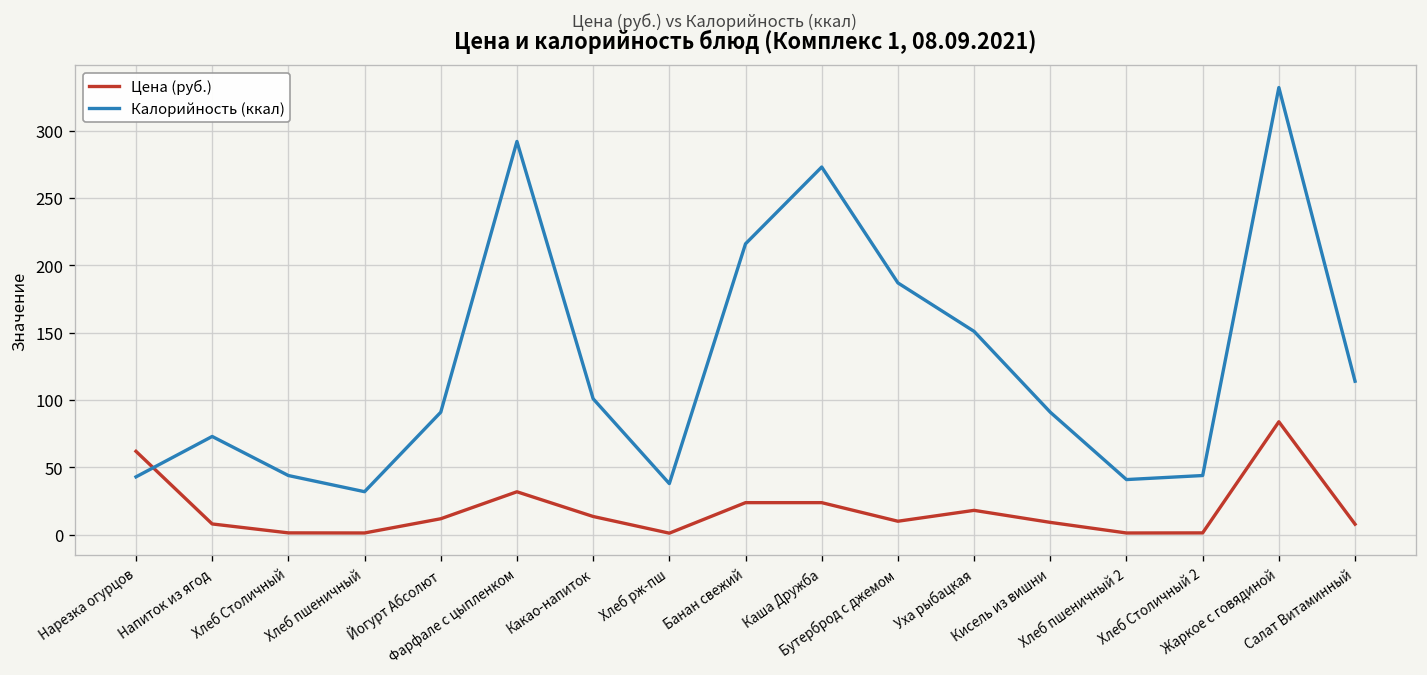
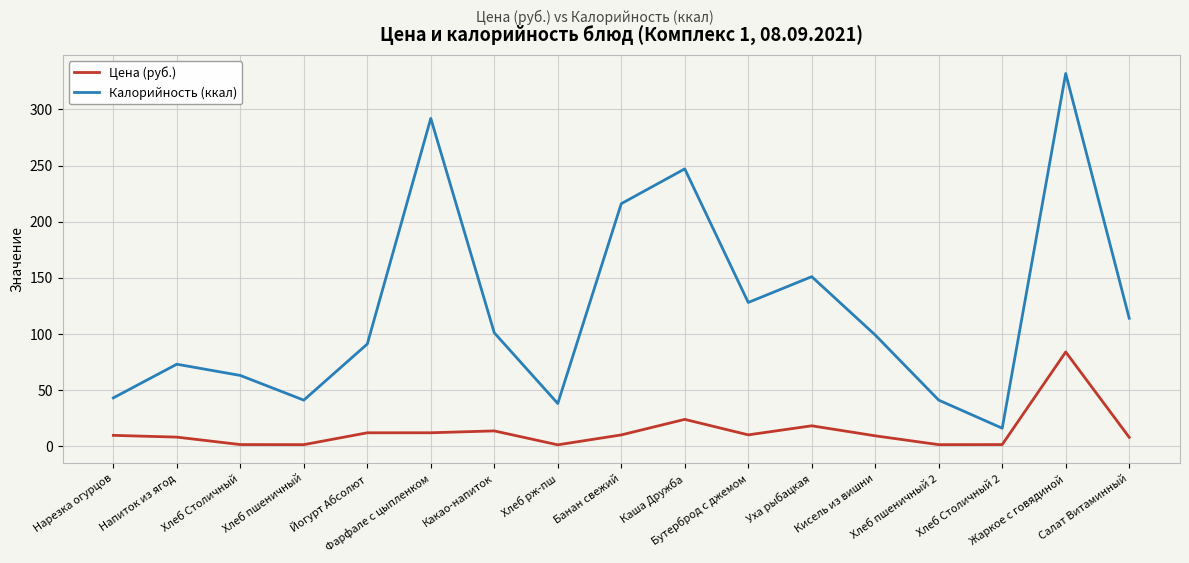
Цена (руб.), Нарезка огурцов: 62 -> 10
Калорийность (ккал), Хлеб Столичный: 44 -> 63
Калорийность (ккал), Хлеб пшеничный: 32 -> 41
Цена (руб.), Фарфале с цыпленком: 32 -> 12
Цена (руб.), Банан свежий: 24 -> 10
Калорийность (ккал), Каша Дружба: 273 -> 247
Калорийность (ккал), Бутерброд с джемом: 187 -> 128
Калорийность (ккал), Кисель из вишни: 91 -> 99
Калорийность (ккал), Хлеб Столичный 2: 44 -> 16
